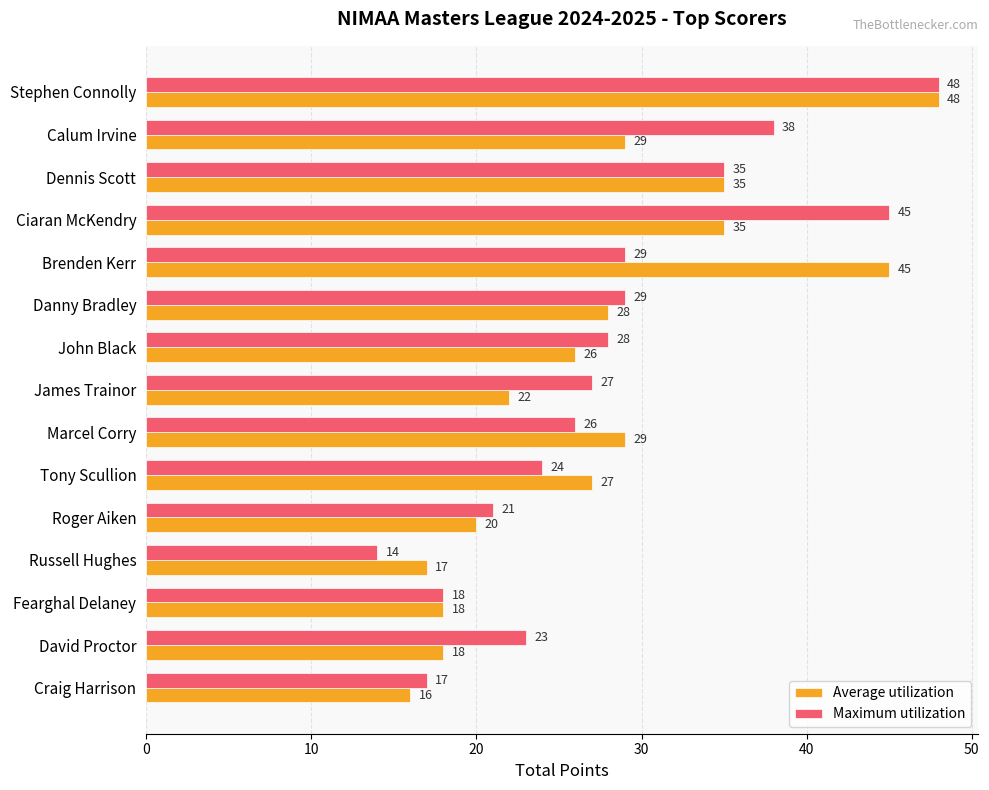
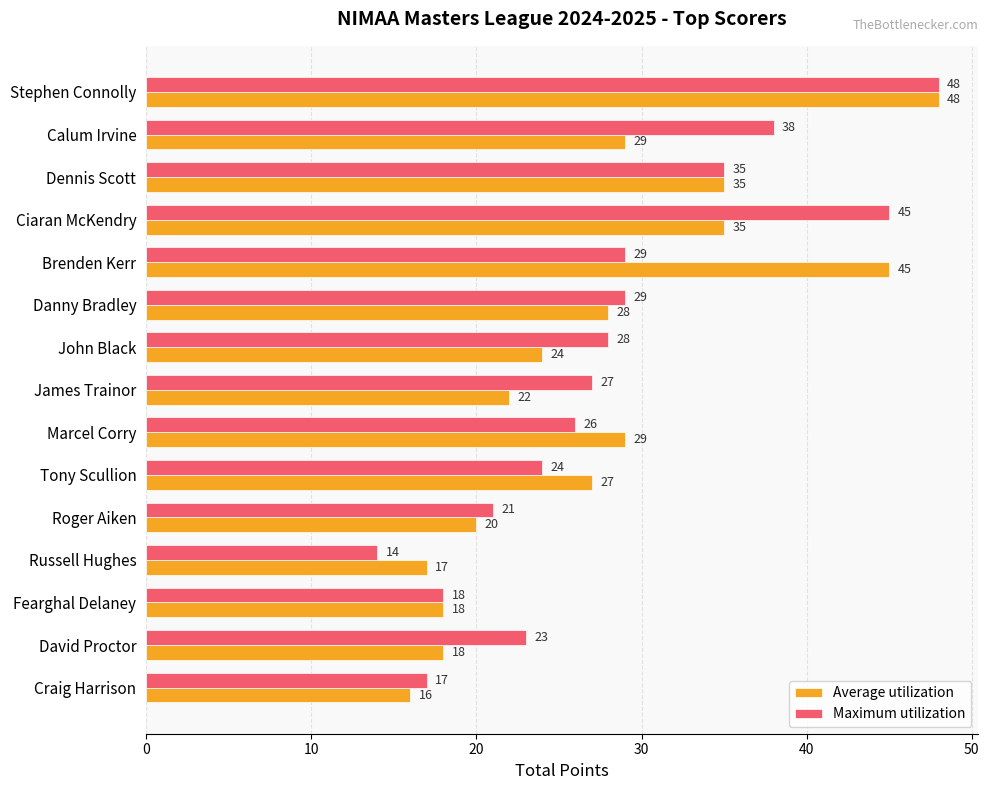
Average utilization, John Black: 26 -> 24
